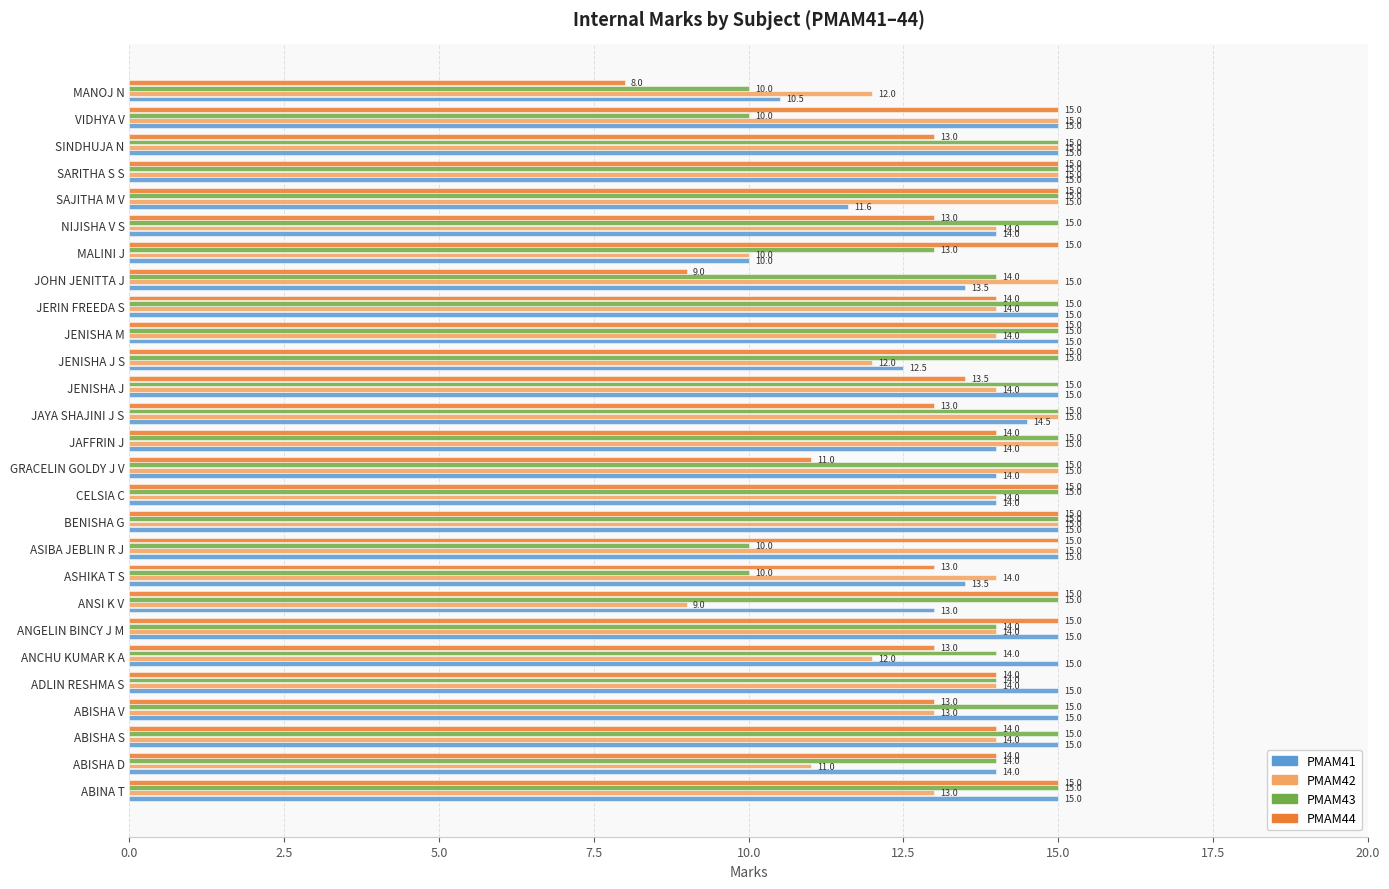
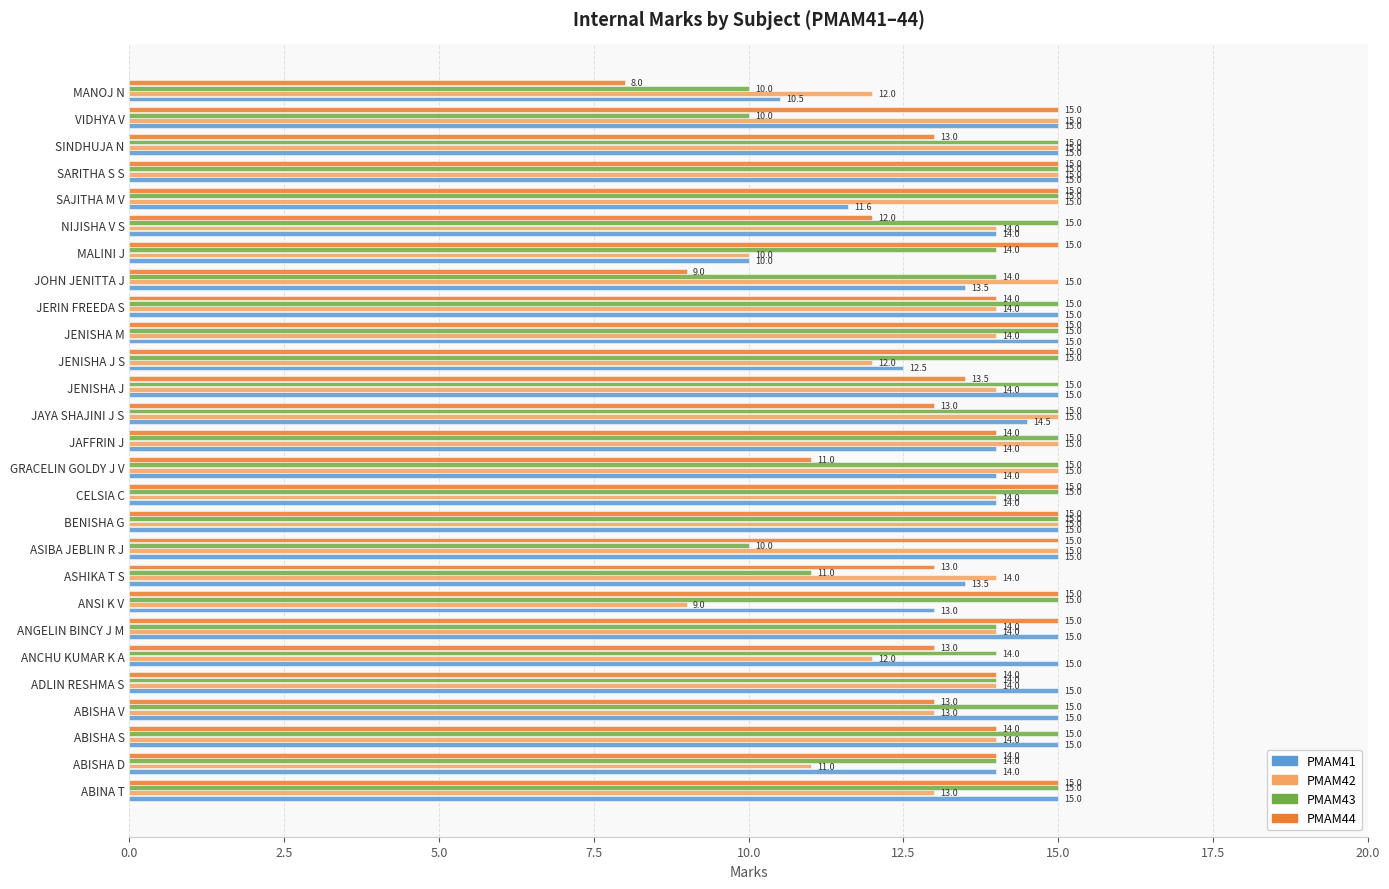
PMAM44, NIJISHA V S: 13.0 -> 12.0
PMAM43, MALINI J: 13.0 -> 14.0
PMAM43, ASHIKA T S: 10.0 -> 11.0
